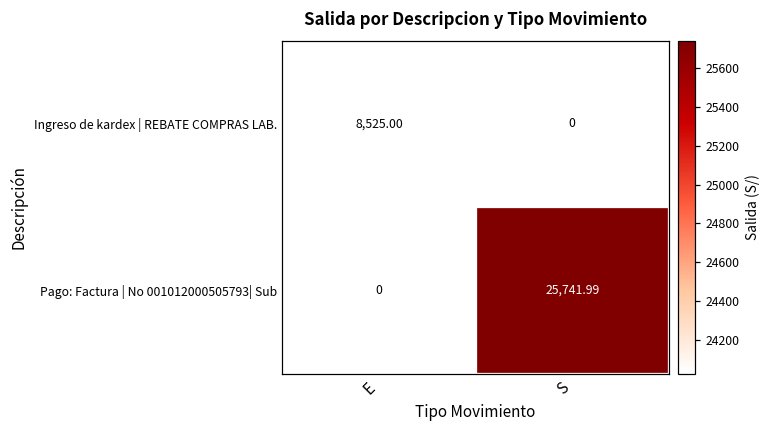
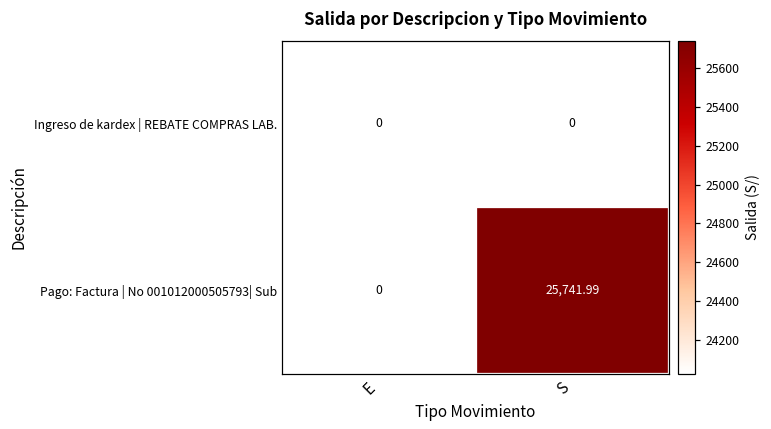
Ingreso de kardex | REBATE COMPRAS LAB., E: 8,525.00 -> 0
